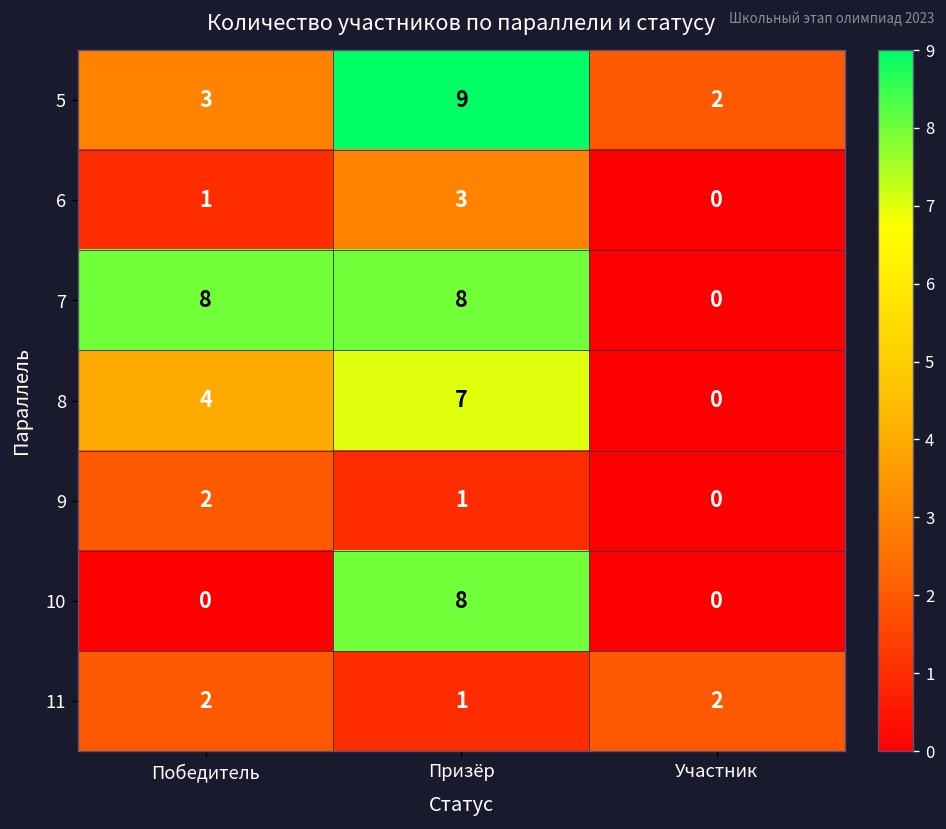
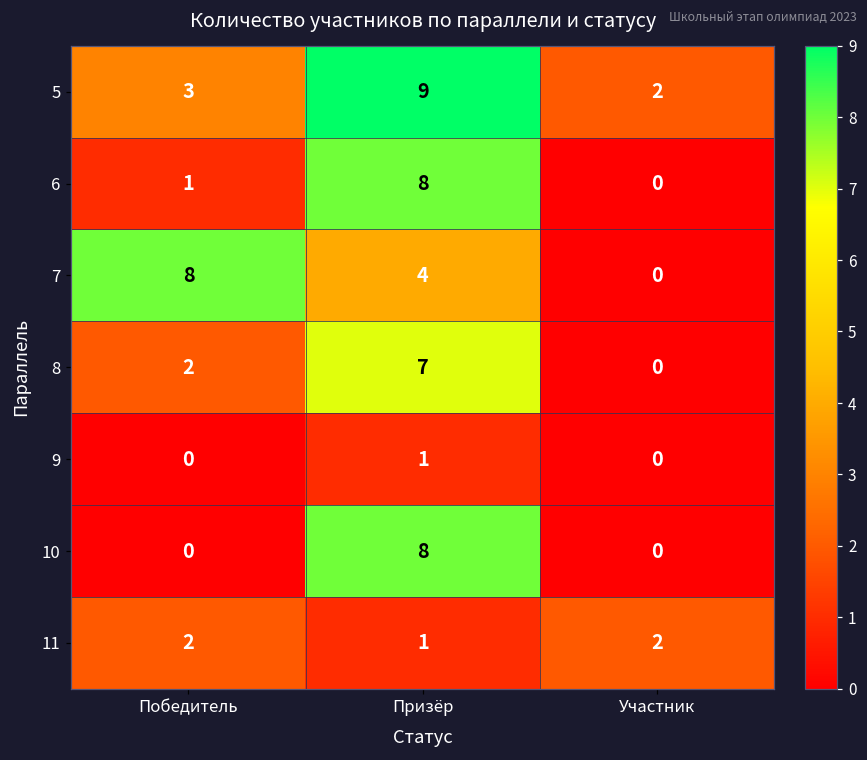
6, Призёр: 3 -> 8
7, Призёр: 8 -> 4
8, Победитель: 4 -> 2
9, Победитель: 2 -> 0
